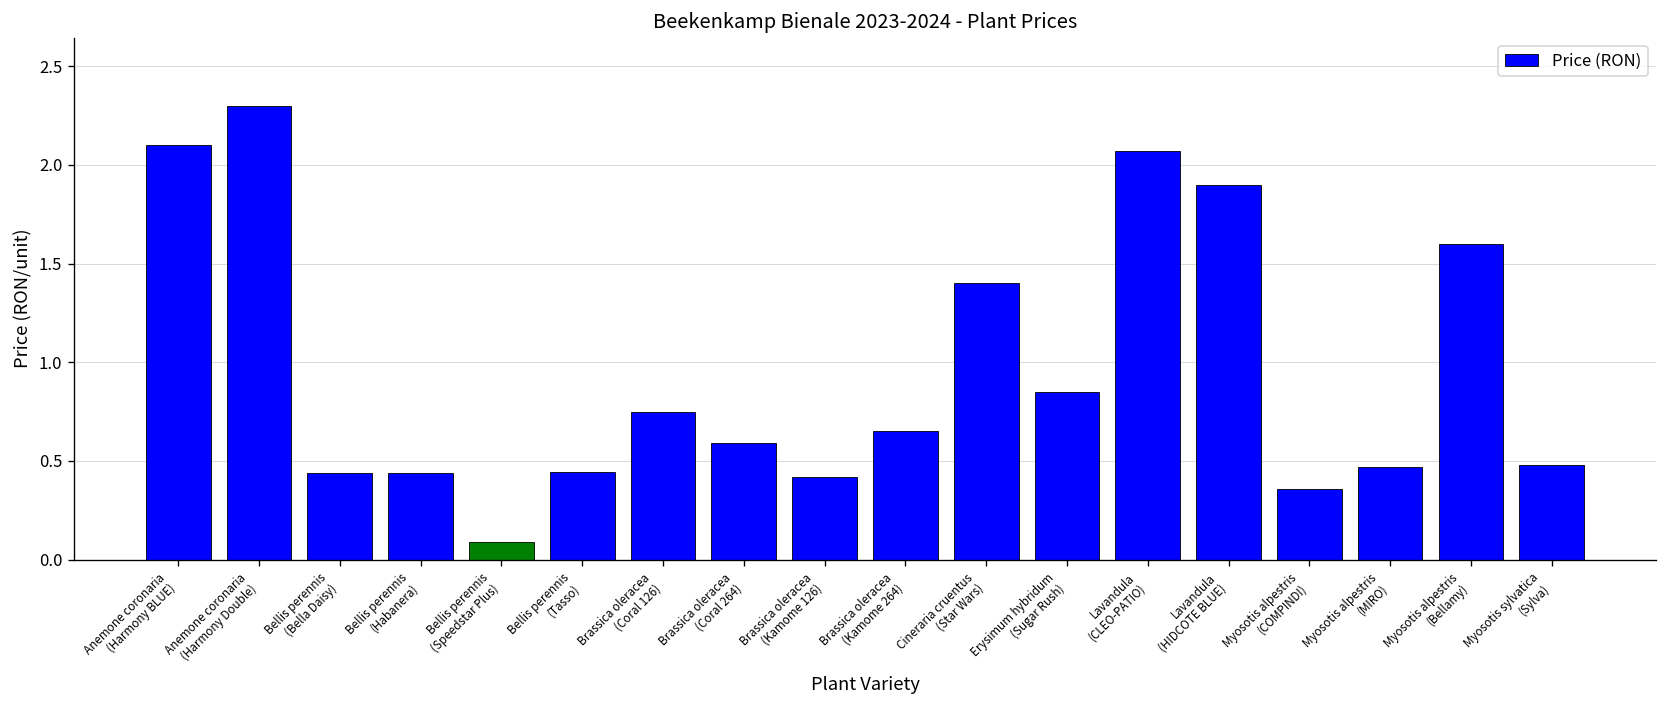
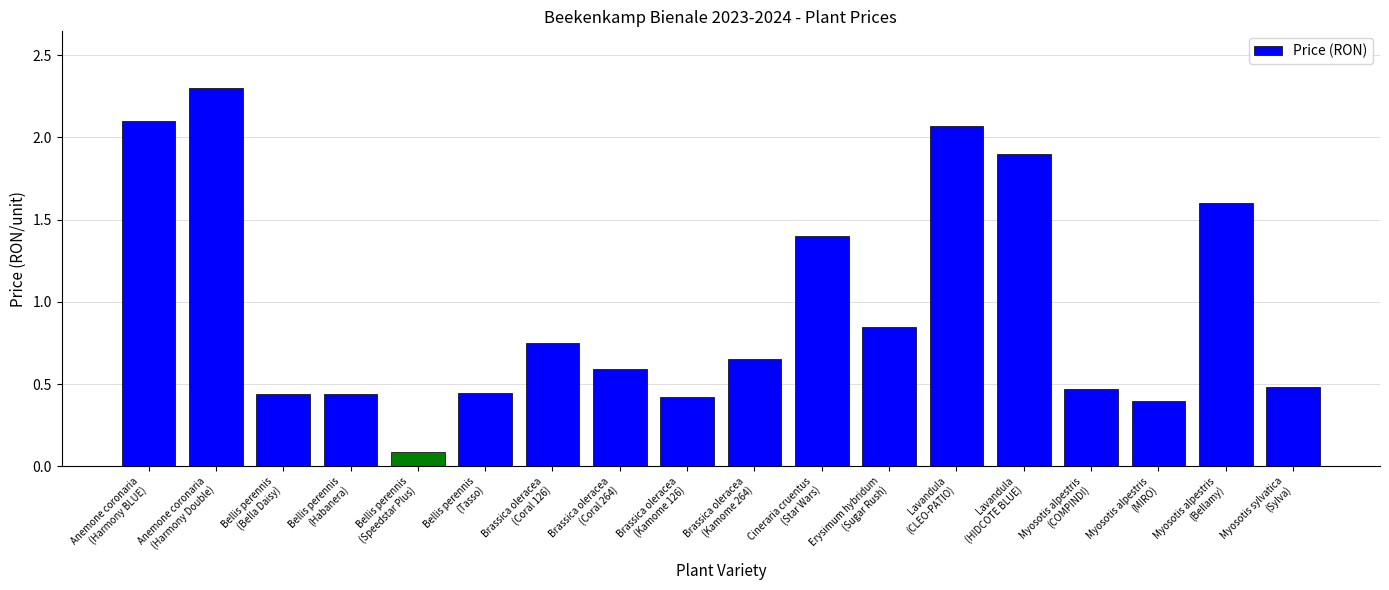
Myosotis alpestris (COMPINDI): 0.36 -> 0.47
Myosotis alpestris (MIRO): 0.47 -> 0.40
